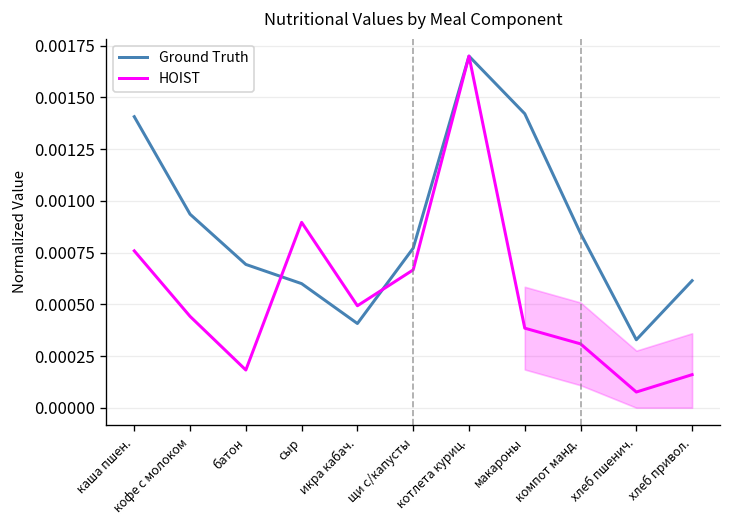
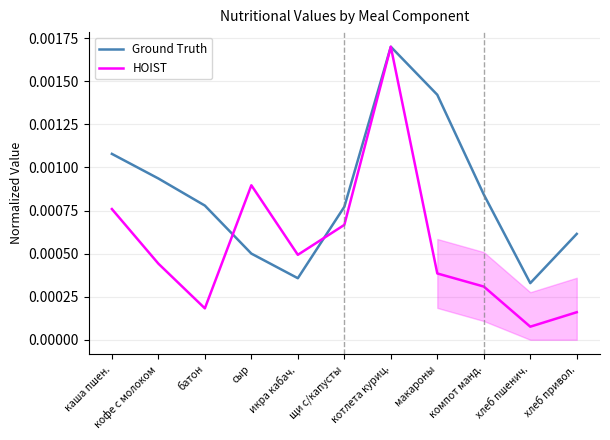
Ground Truth, каша пшен.: 0.00141 -> 0.00108
Ground Truth, батон: 0.00069 -> 0.00078
Ground Truth, сыр: 0.00060 -> 0.00050
Ground Truth, икра кабач.: 0.00041 -> 0.00036
